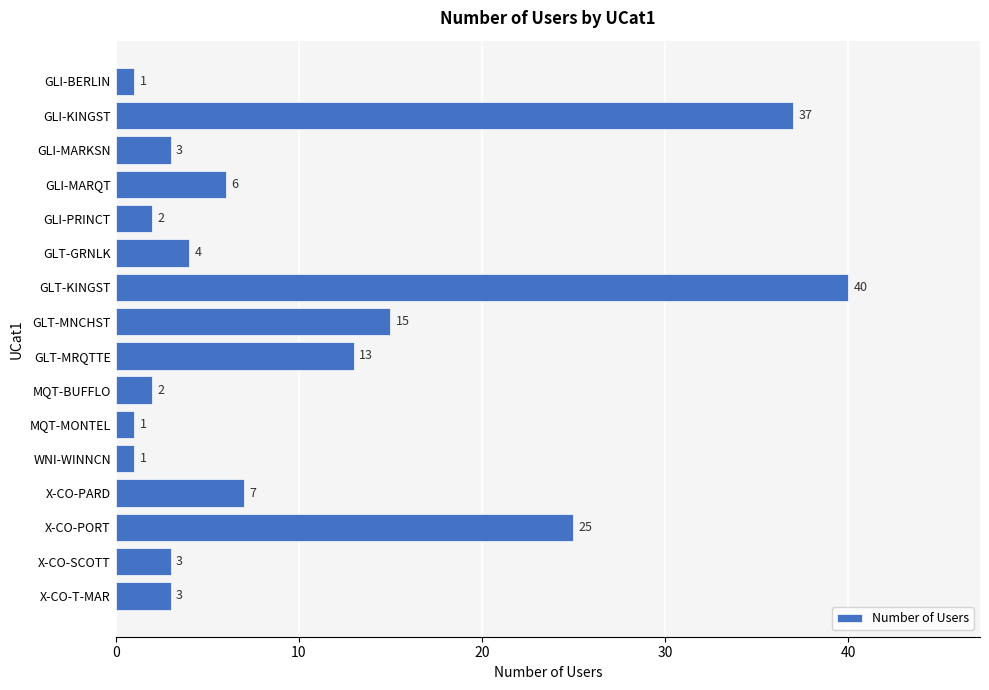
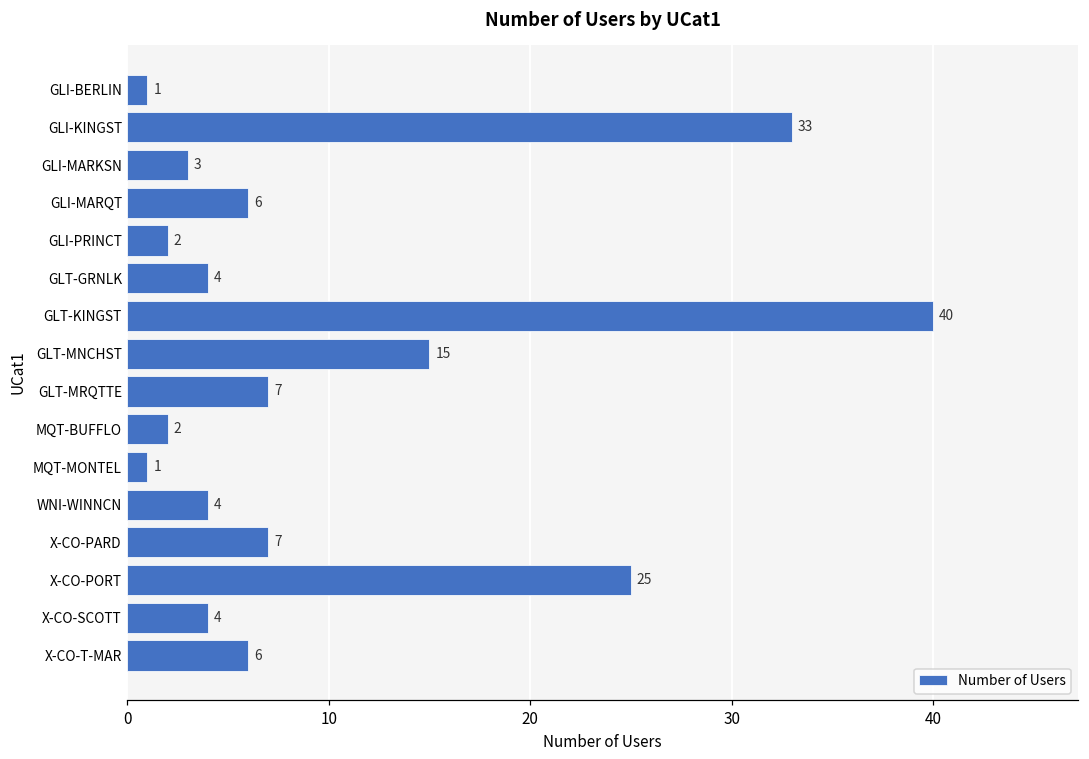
GLI-KINGST: 37 -> 33
GLT-MRQTTE: 13 -> 7
WNI-WINNCN: 1 -> 4
X-CO-SCOTT: 3 -> 4
X-CO-T-MAR: 3 -> 6
